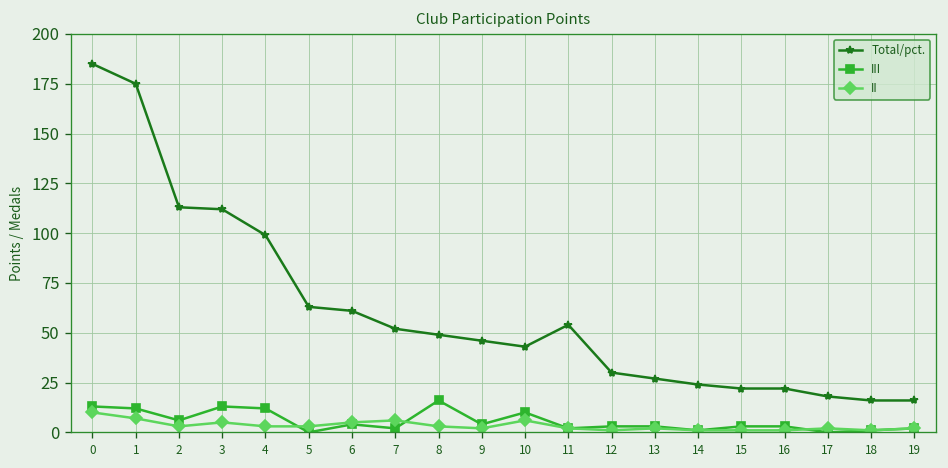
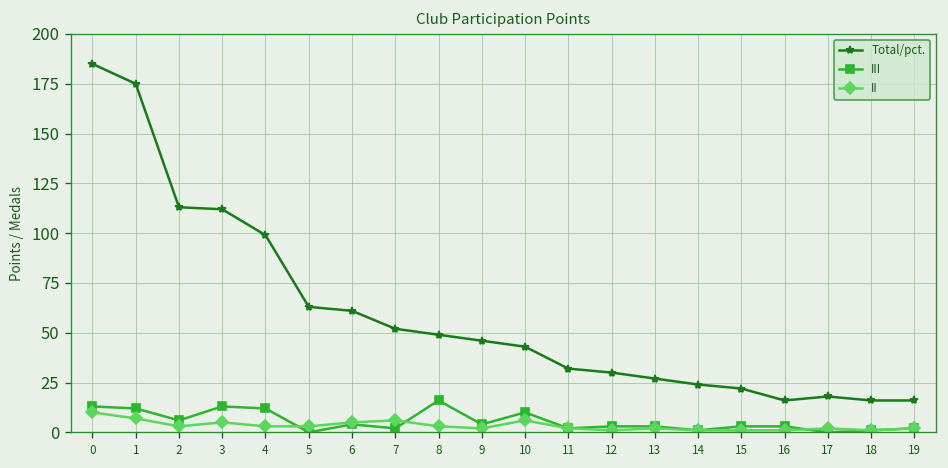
Total/pct., 11: 54 -> 32
Total/pct., 16: 22 -> 16
